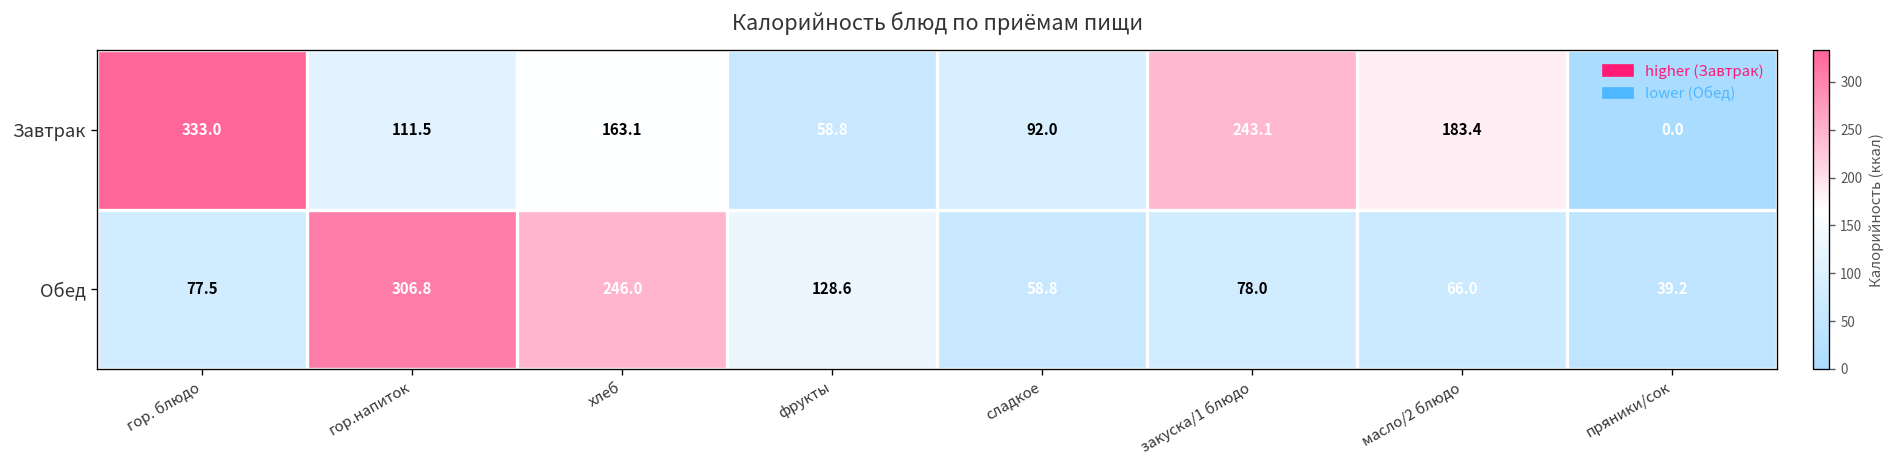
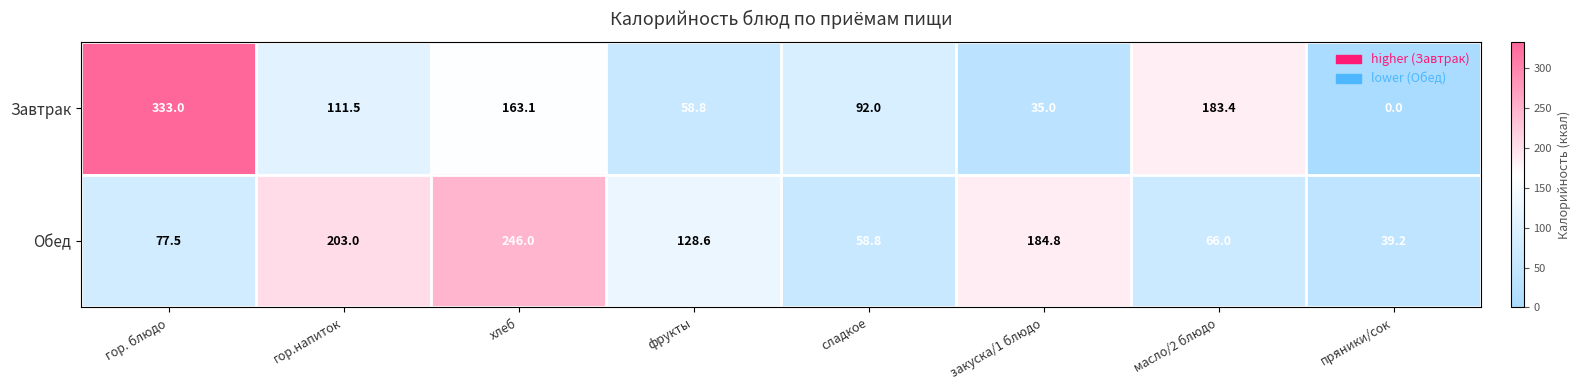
Завтрак, закуска/1 блюдо: 243.1 -> 35.0
Обед, гор.напиток: 306.8 -> 203.0
Обед, закуска/1 блюдо: 78.0 -> 184.8
